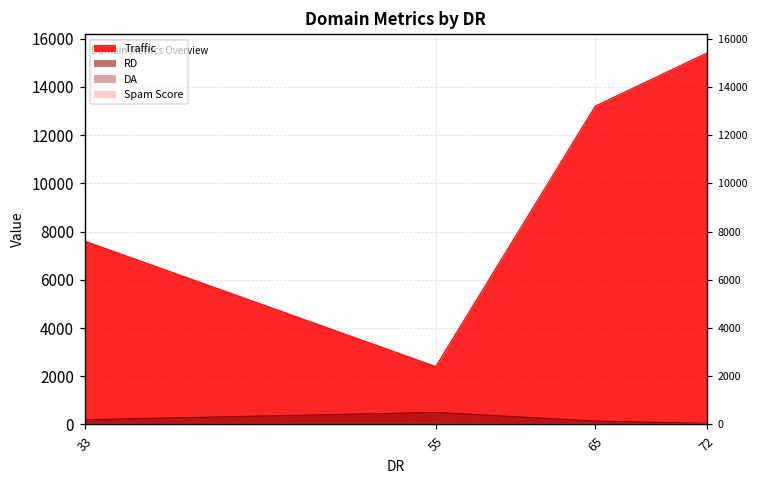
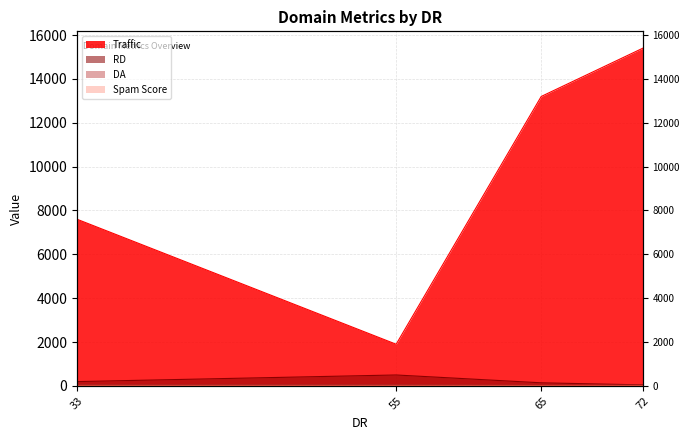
Traffic, 55: 2400 -> 1900
